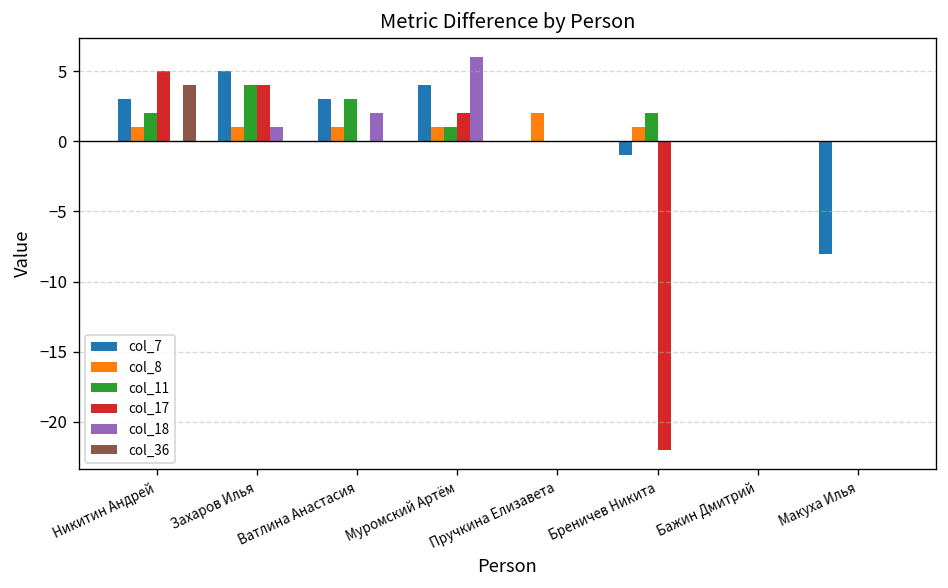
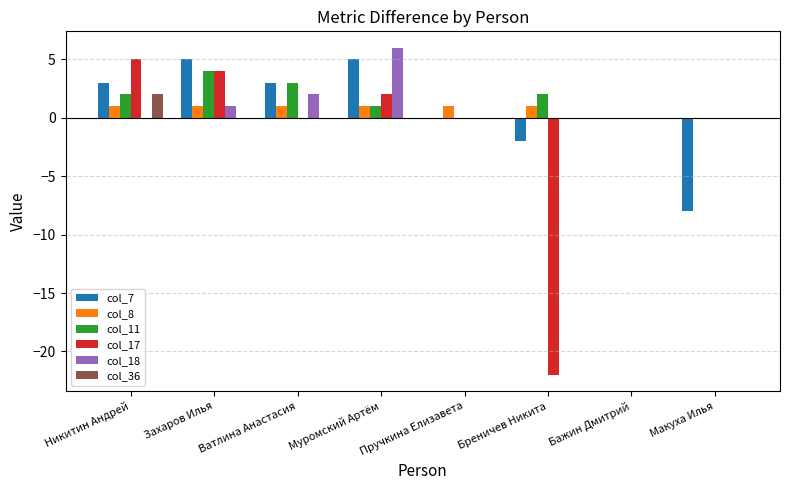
col_36, Никитин Андрей: 4 -> 2
col_7, Муромский Артём: 4 -> 5
col_8, Пручкина Елизавета: 2 -> 1
col_7, Бреничев Никита: -1 -> -2
